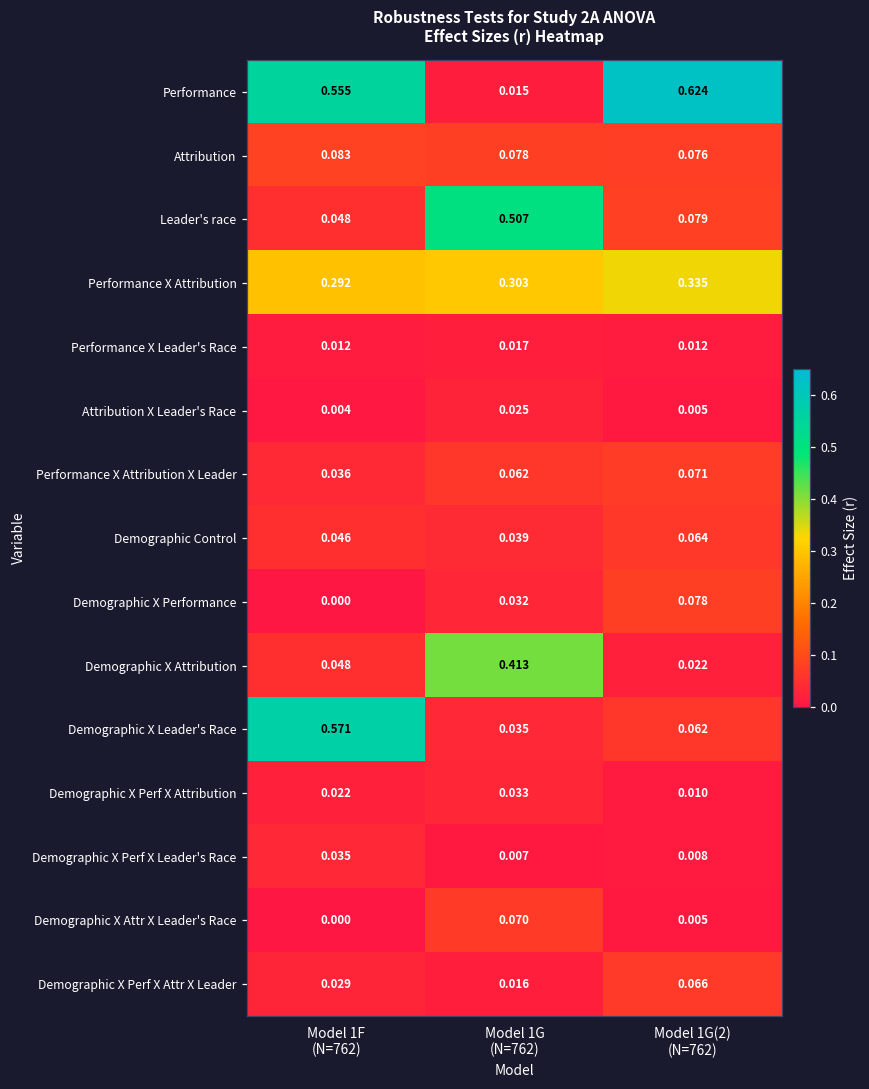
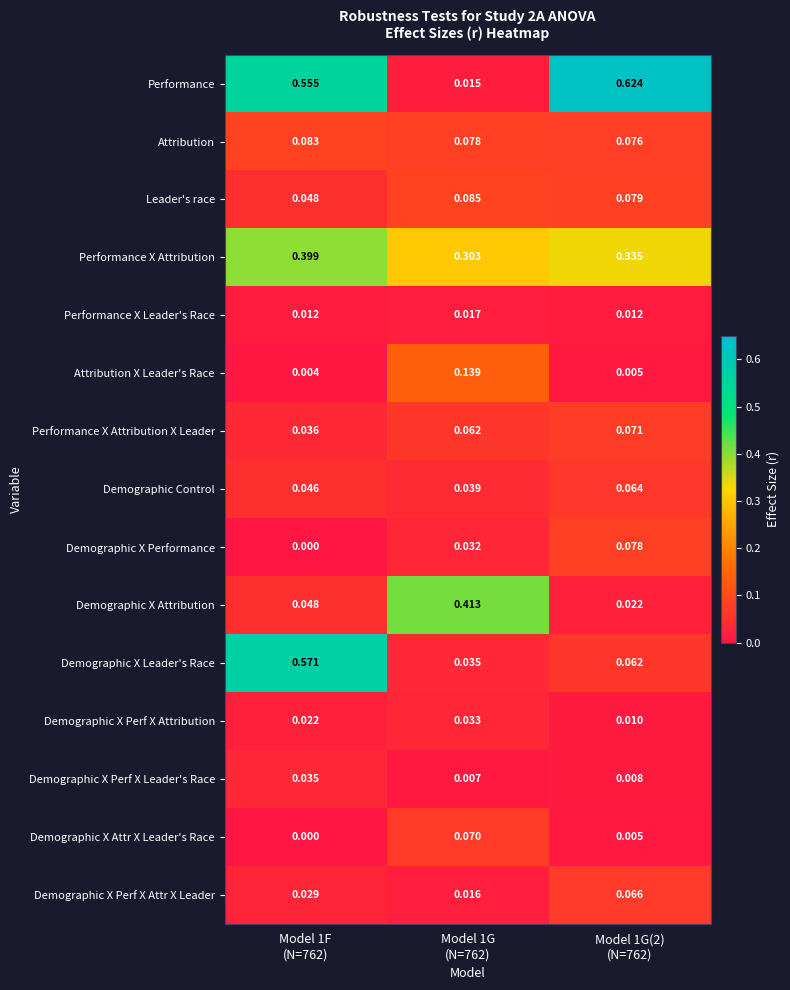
Leader's race, Model 1G (N=762): 0.507 -> 0.085
Performance X Attribution, Model 1F (N=762): 0.292 -> 0.399
Attribution X Leader's Race, Model 1G (N=762): 0.025 -> 0.139
